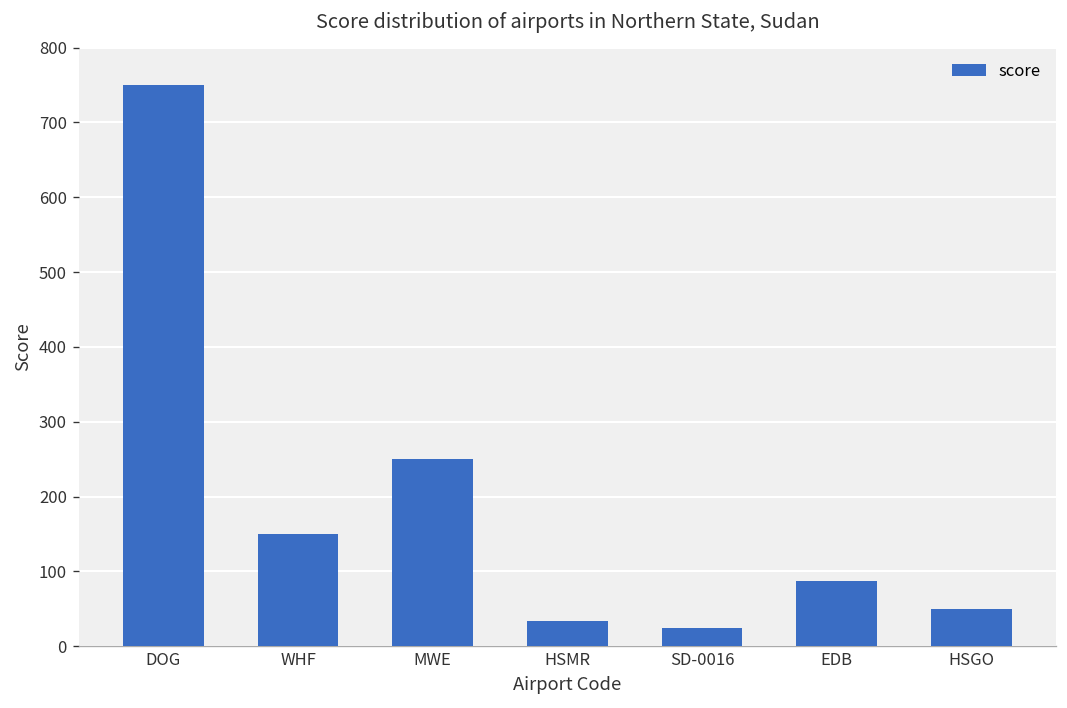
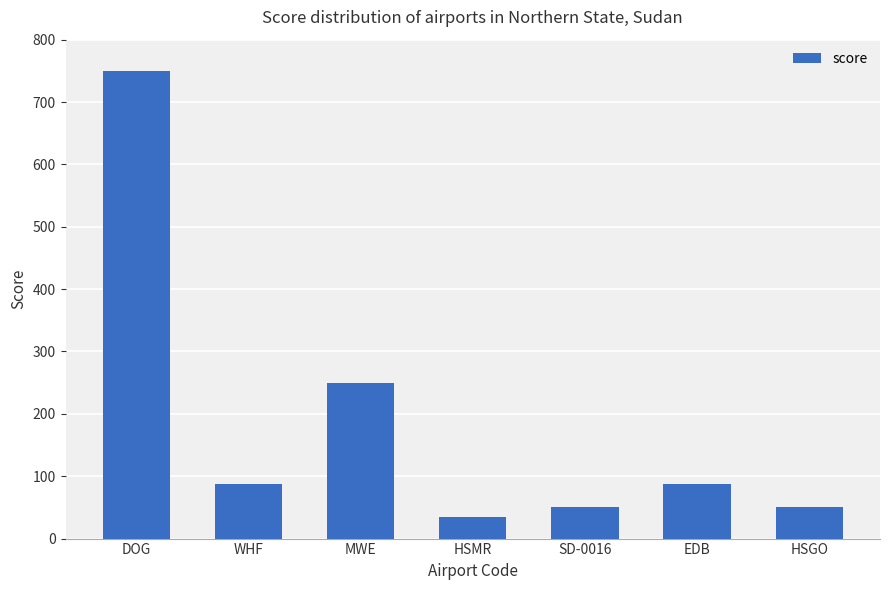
WHF: 150 -> 90
SD-0016: 20 -> 50
